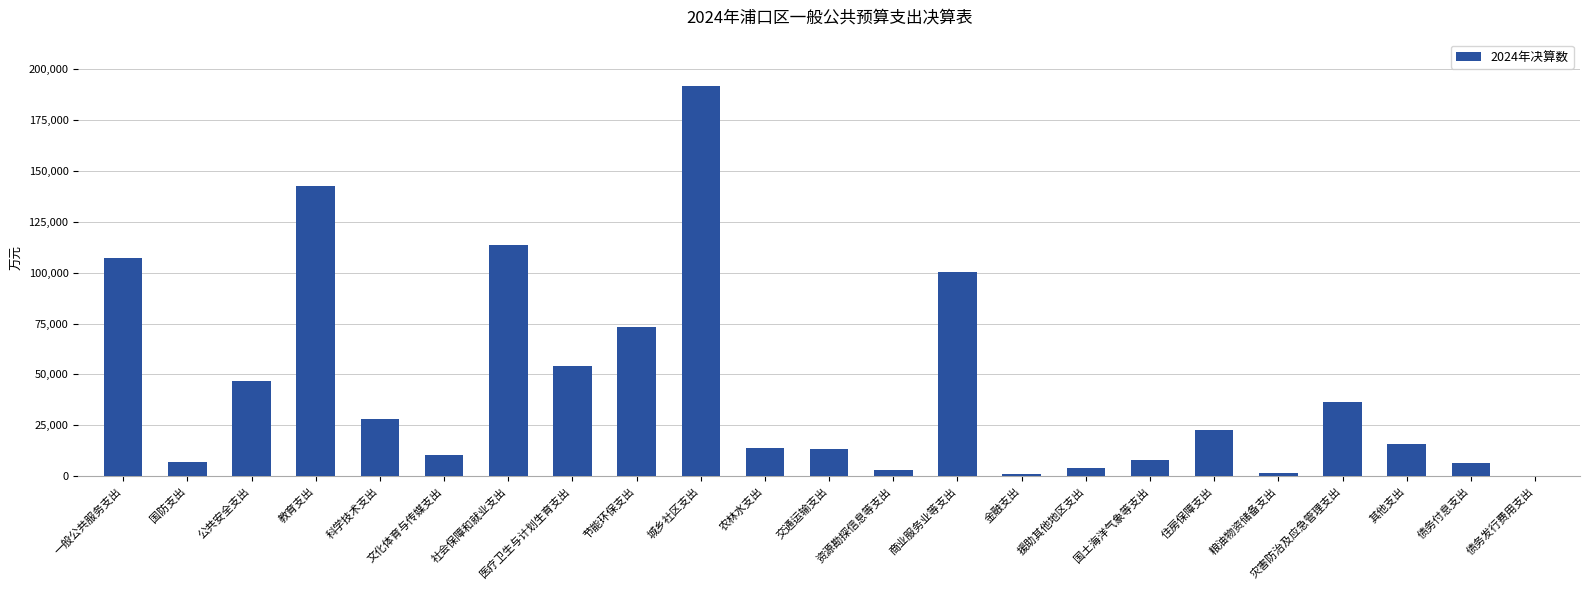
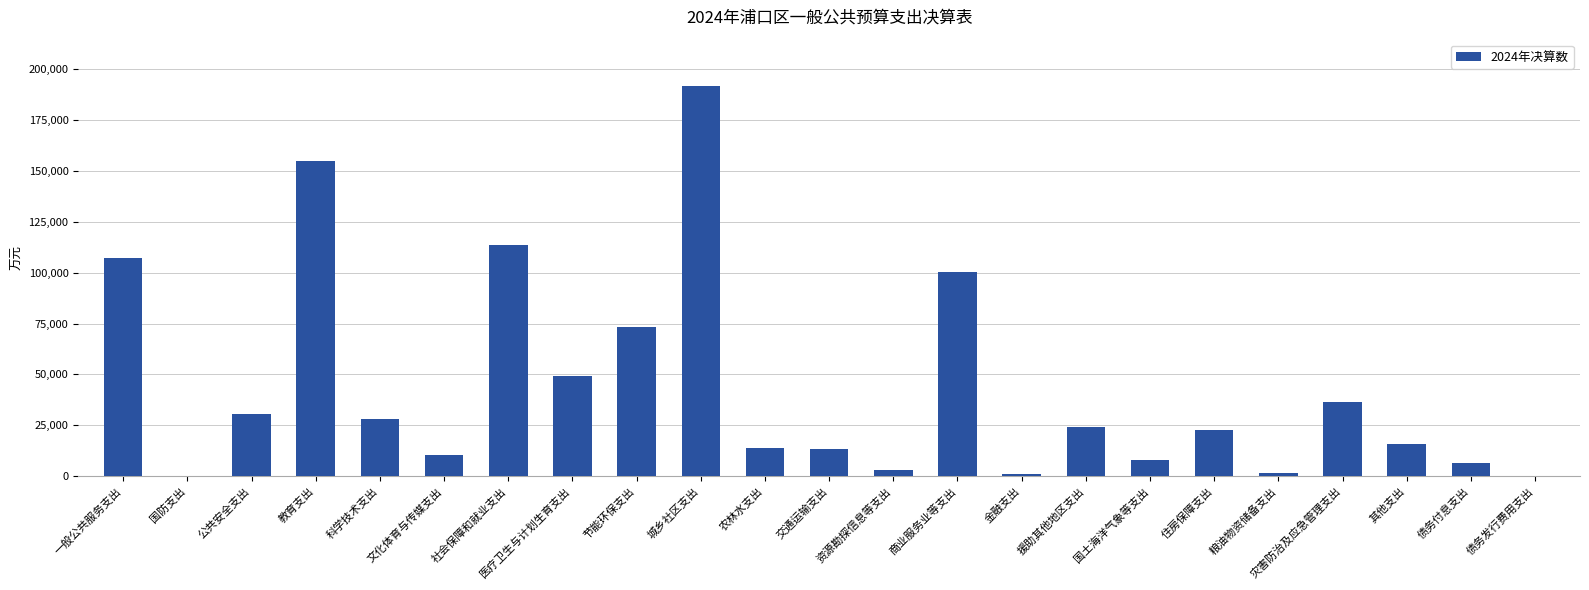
国防支出: 7,000 -> 0
公共安全支出: 47,000 -> 31,000
教育支出: 142,000 -> 155,000
医疗卫生与计划生育支出: 54,000 -> 49,000
援助其他地区支出: 4,000 -> 24,000
